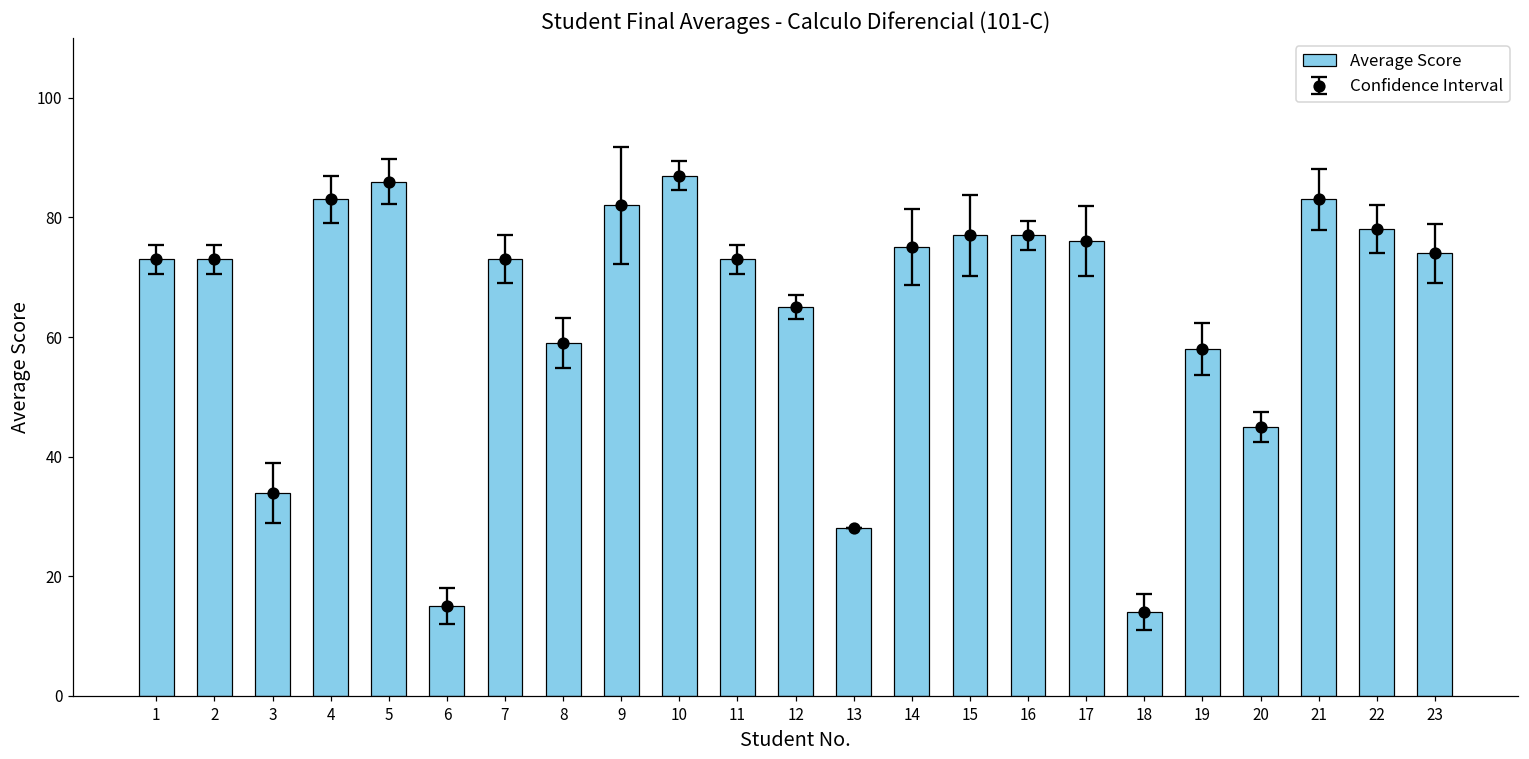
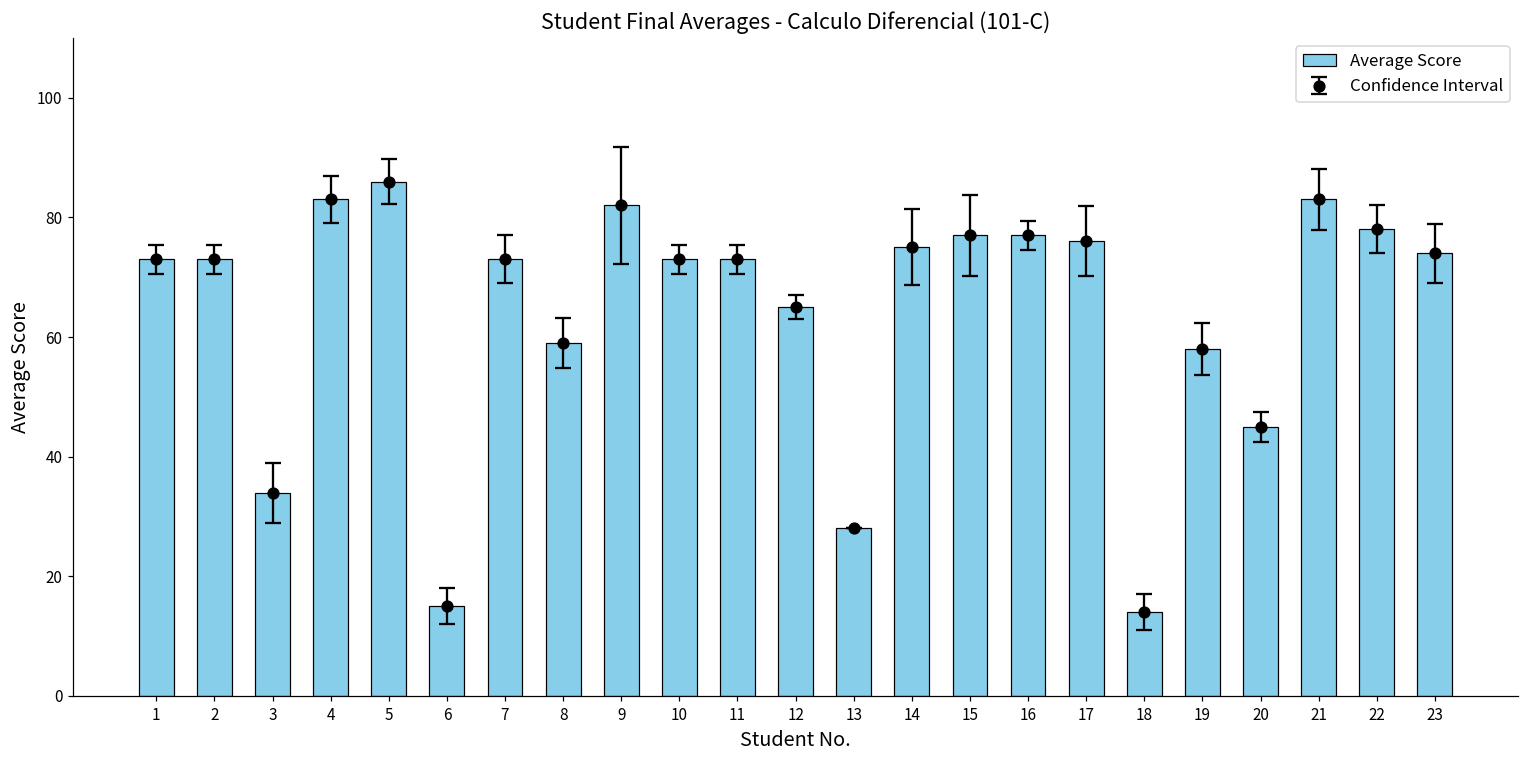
Average Score, 10: 87 -> 73
